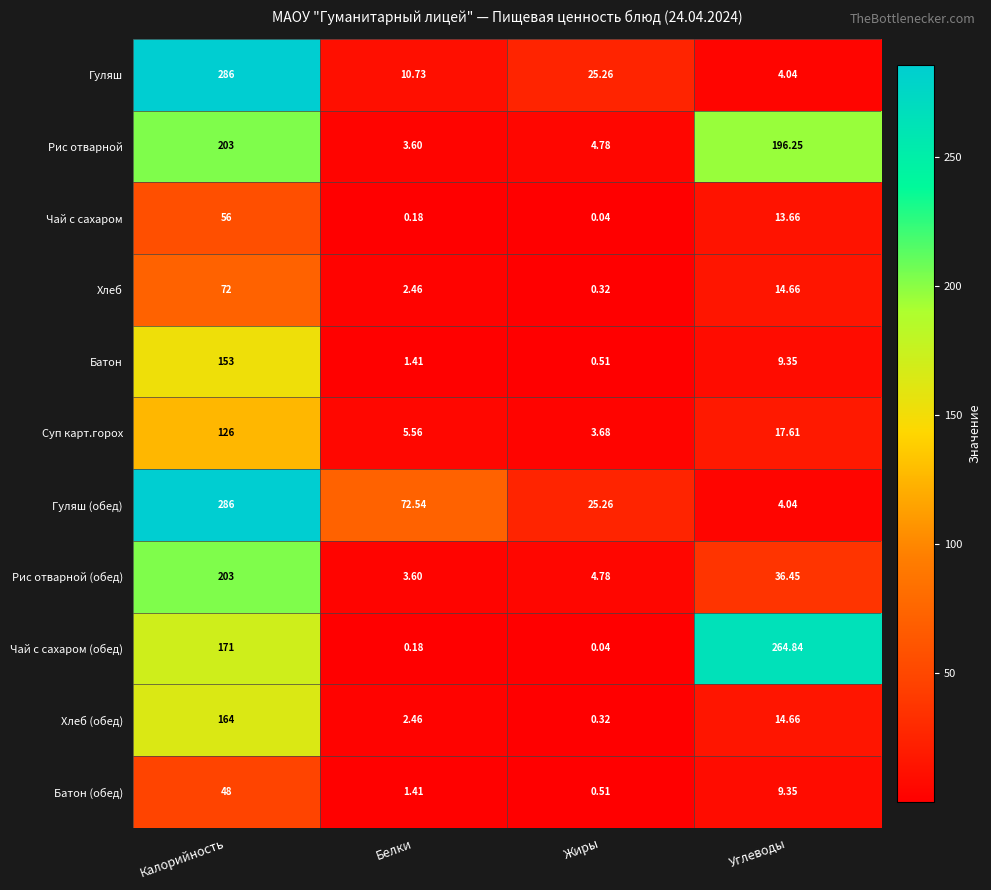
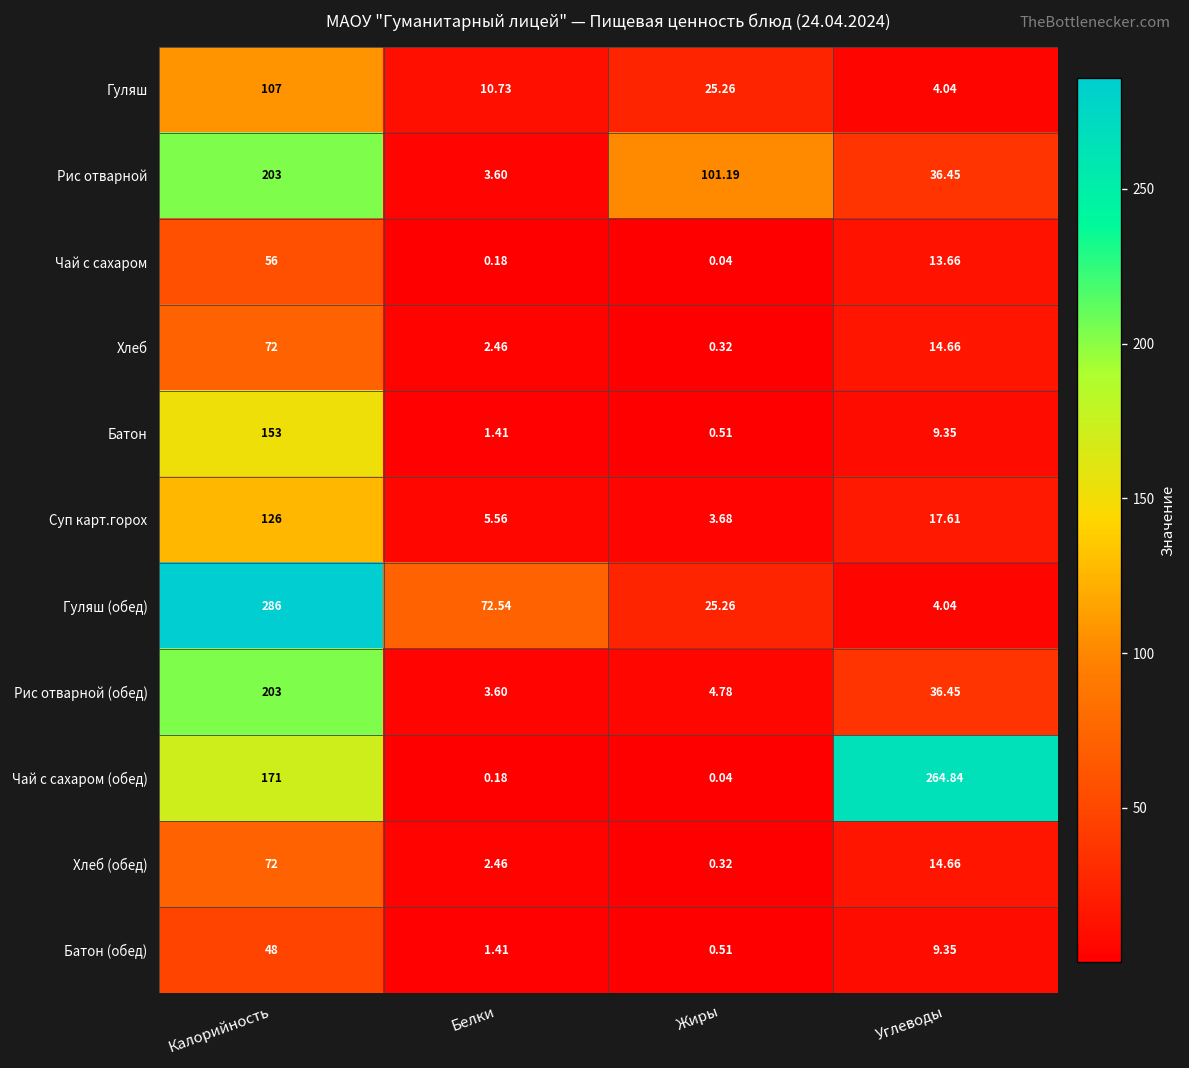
Гуляш, Калорийность: 286 -> 107
Рис отварной, Жиры: 4.78 -> 101.19
Рис отварной, Углеводы: 196.25 -> 36.45
Хлеб (обед), Калорийность: 164 -> 72
